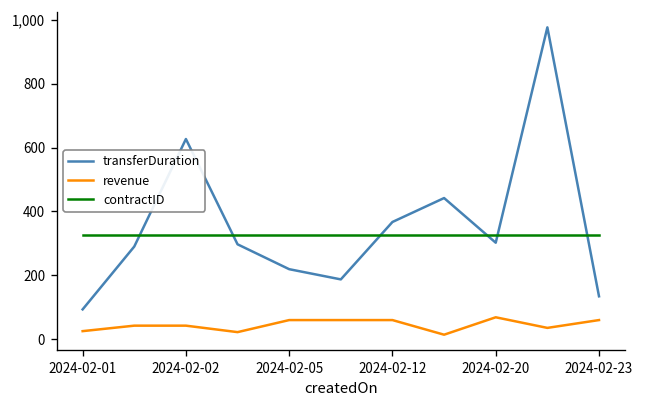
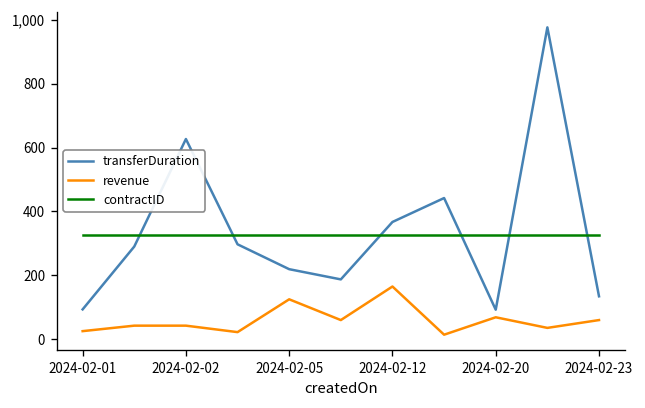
revenue, 2024-02-05: 60 -> 120
revenue, 2024-02-12: 60 -> 160
transferDuration, 2024-02-20: 300 -> 90
